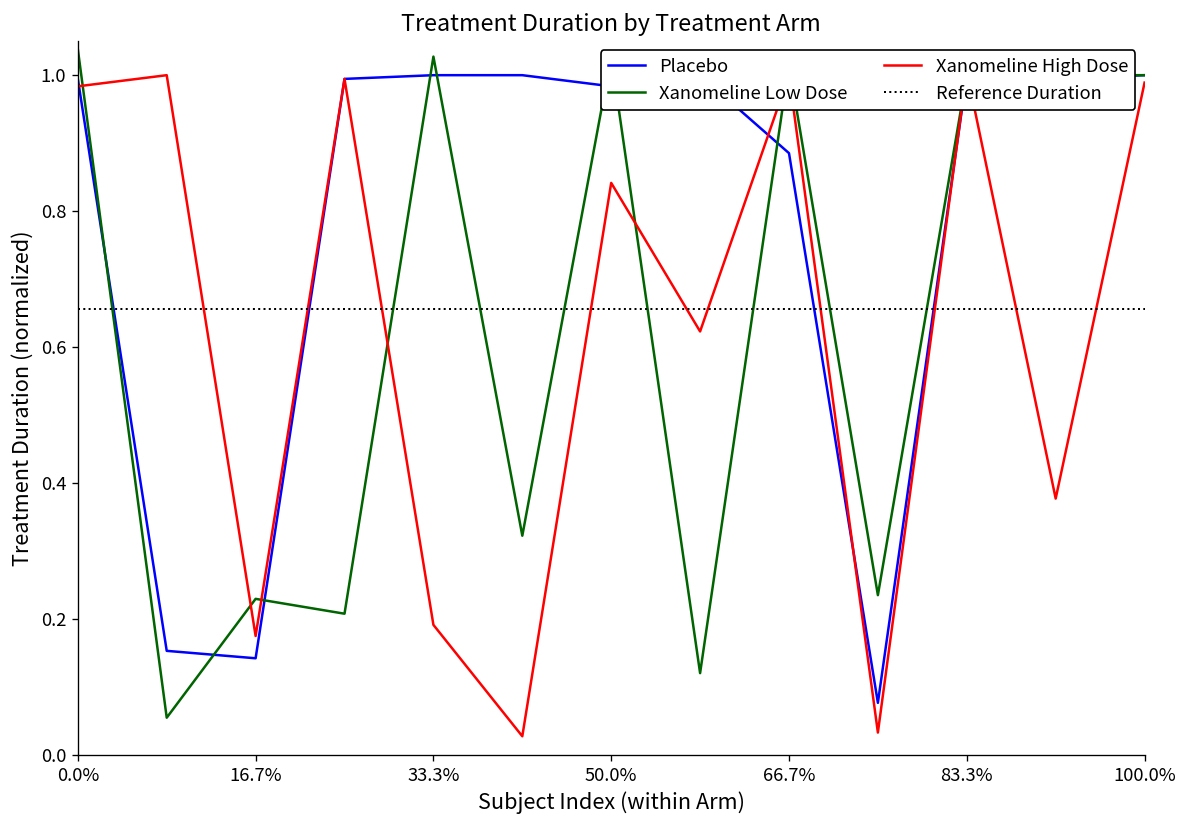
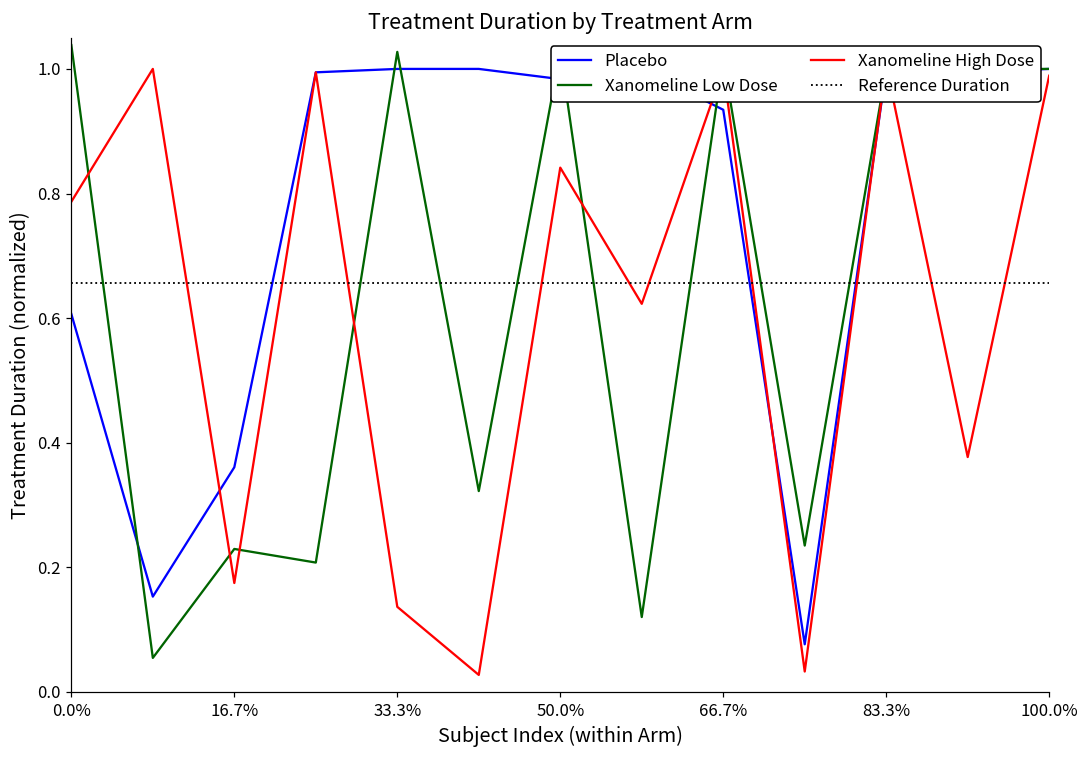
Placebo, 0.0%: 0.99 -> 0.61
Xanomeline High Dose, 0.0%: 0.98 -> 0.79
Placebo, 16.7%: 0.14 -> 0.36
Xanomeline High Dose, 33.3%: 0.19 -> 0.14
Placebo, 66.7%: 0.89 -> 0.93
